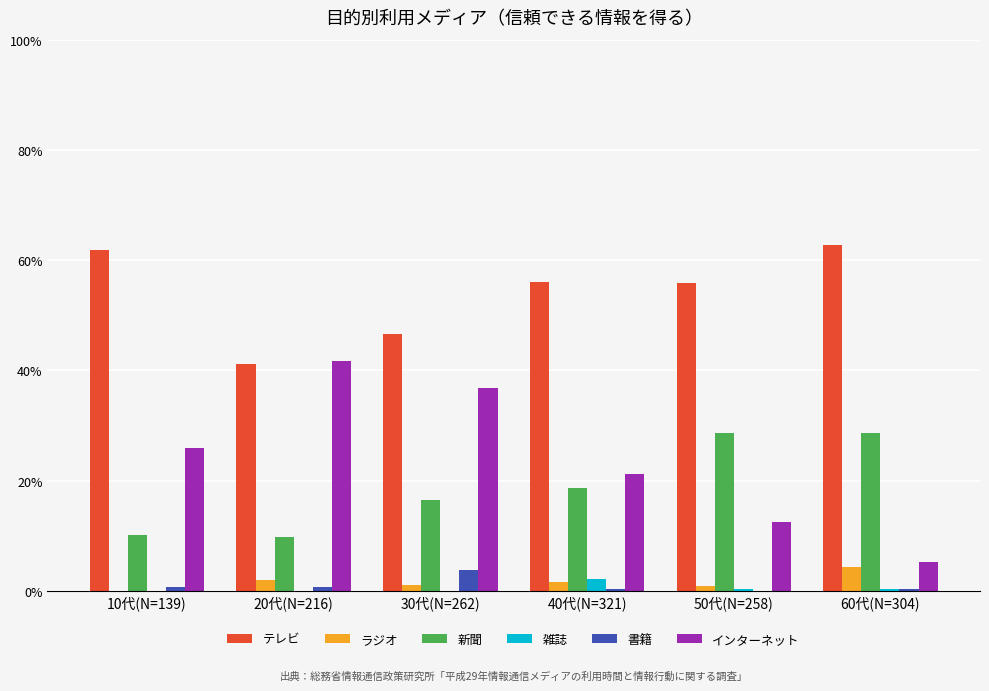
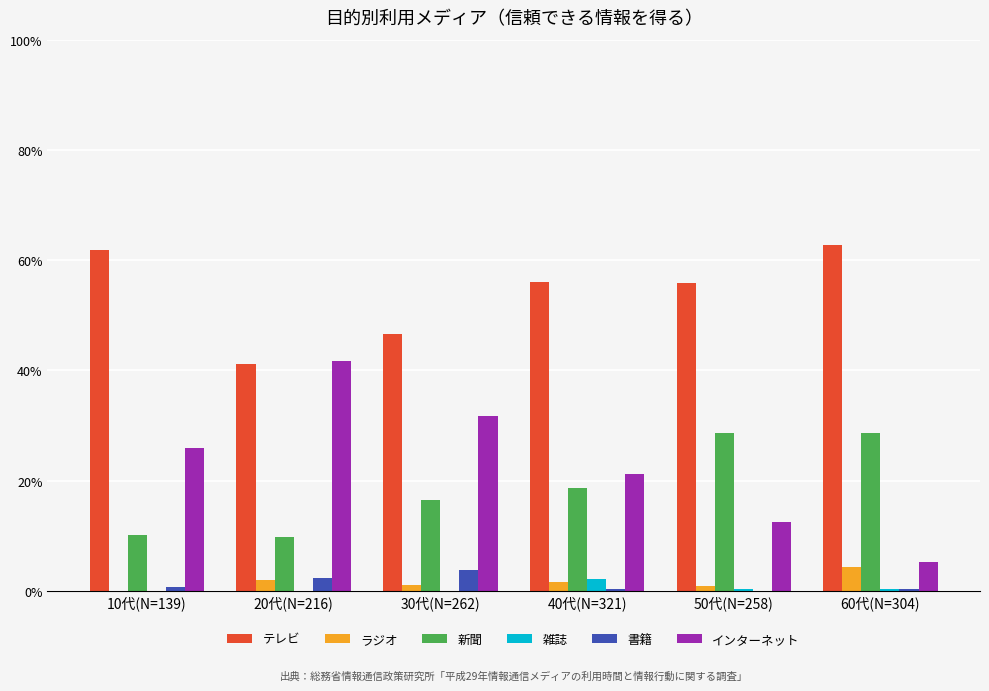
書籍, 20代(N=216): 1% -> 2%
インターネット, 30代(N=262): 37% -> 32%
